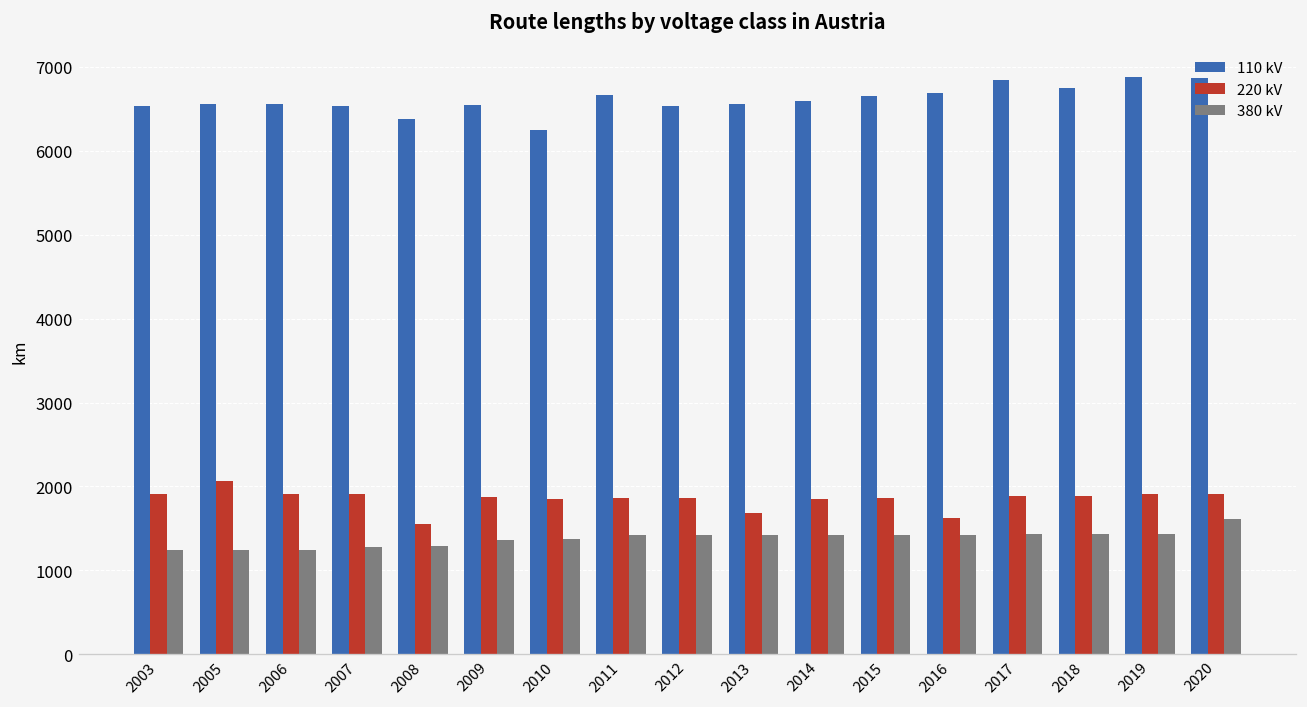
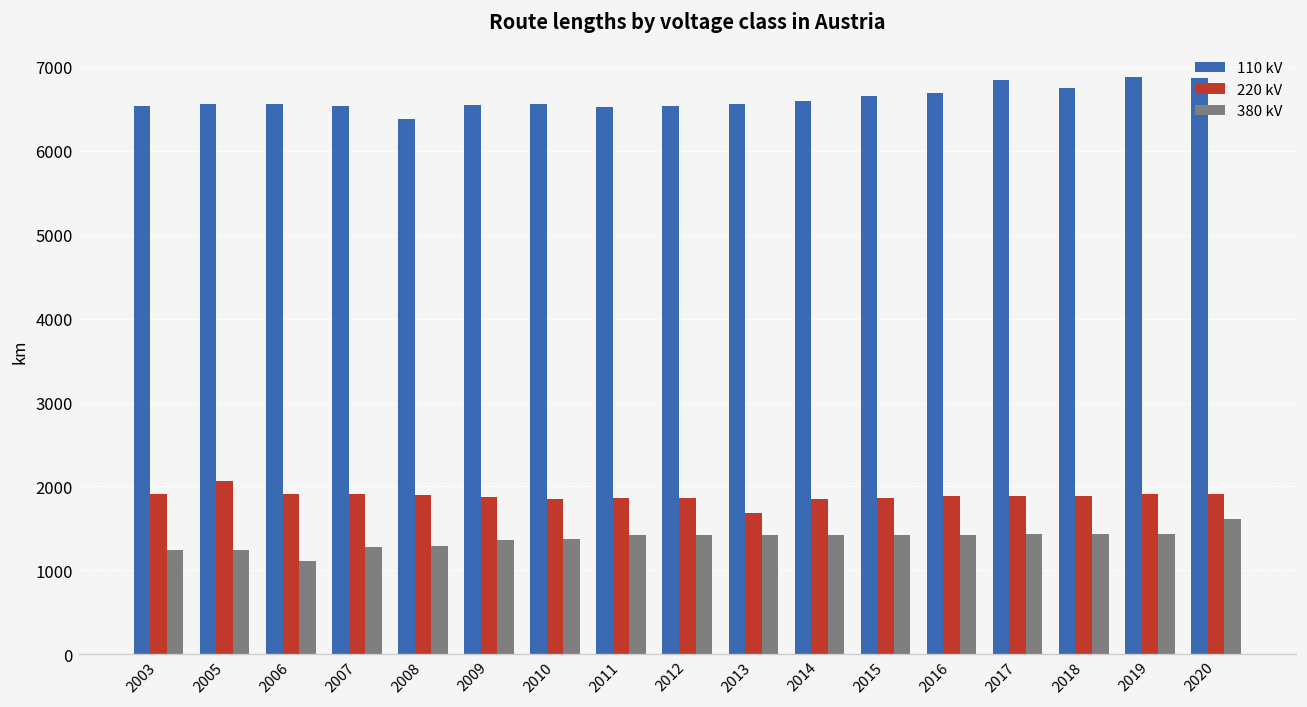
380 kV, 2006: 1200 -> 1100
220 kV, 2008: 1600 -> 1900
110 kV, 2010: 6200 -> 6600
110 kV, 2011: 6700 -> 6500
220 kV, 2016: 1600 -> 1900
